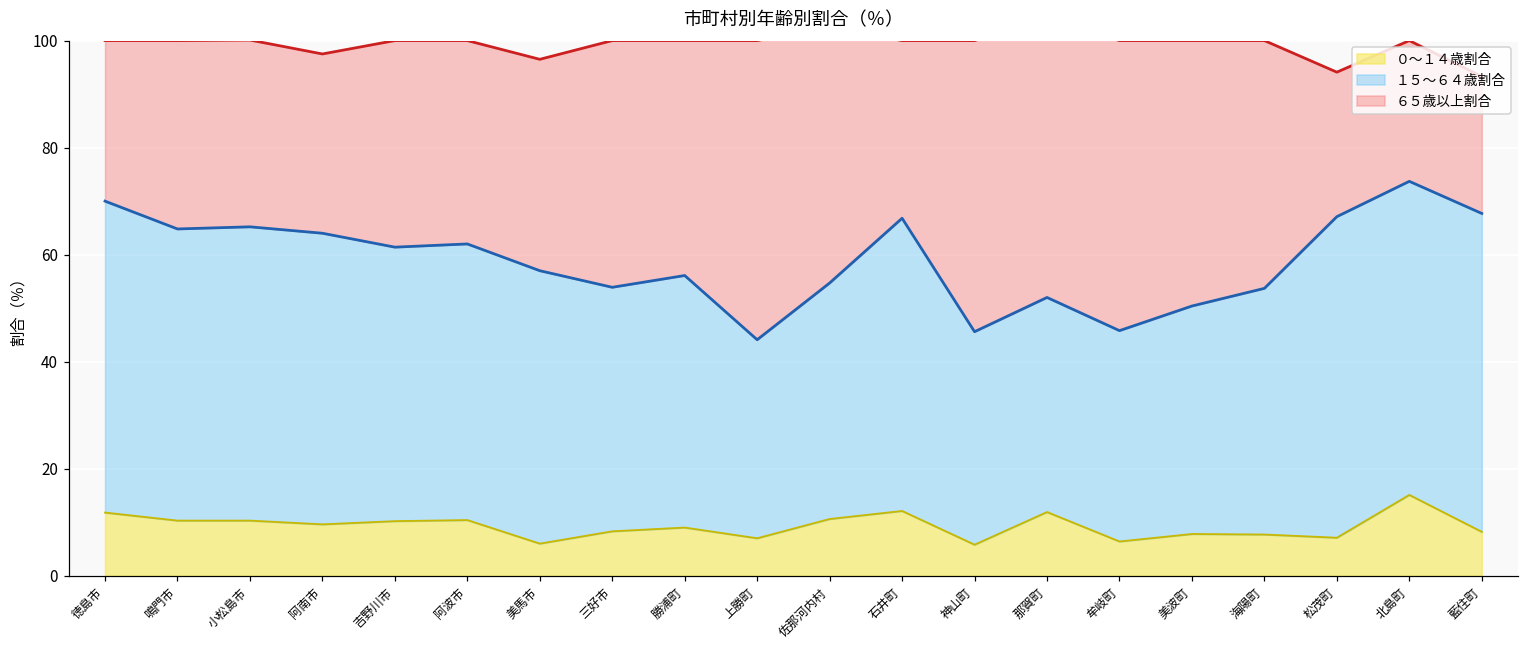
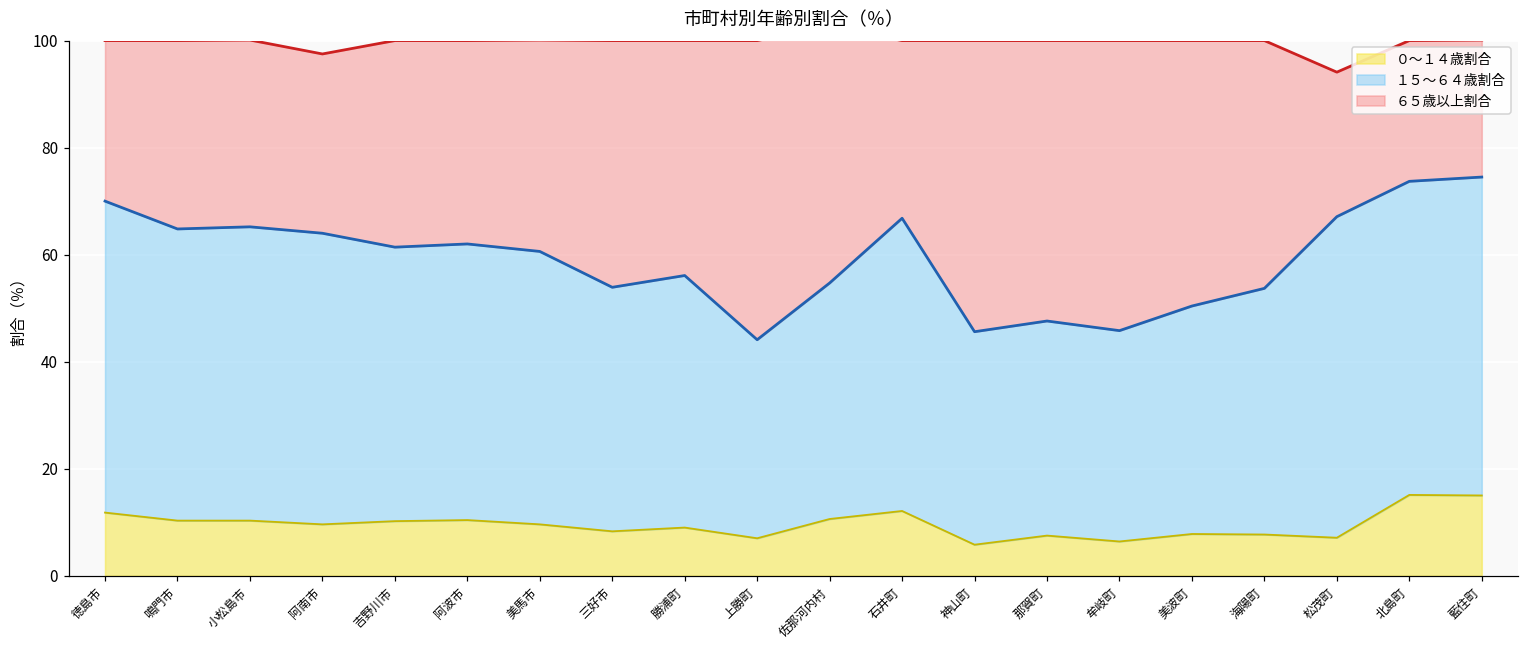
０～１４歳割合, 美馬市: 6 -> 10
０～１４歳割合, 那賀町: 12 -> 8
０～１４歳割合, 藍住町: 8 -> 15
